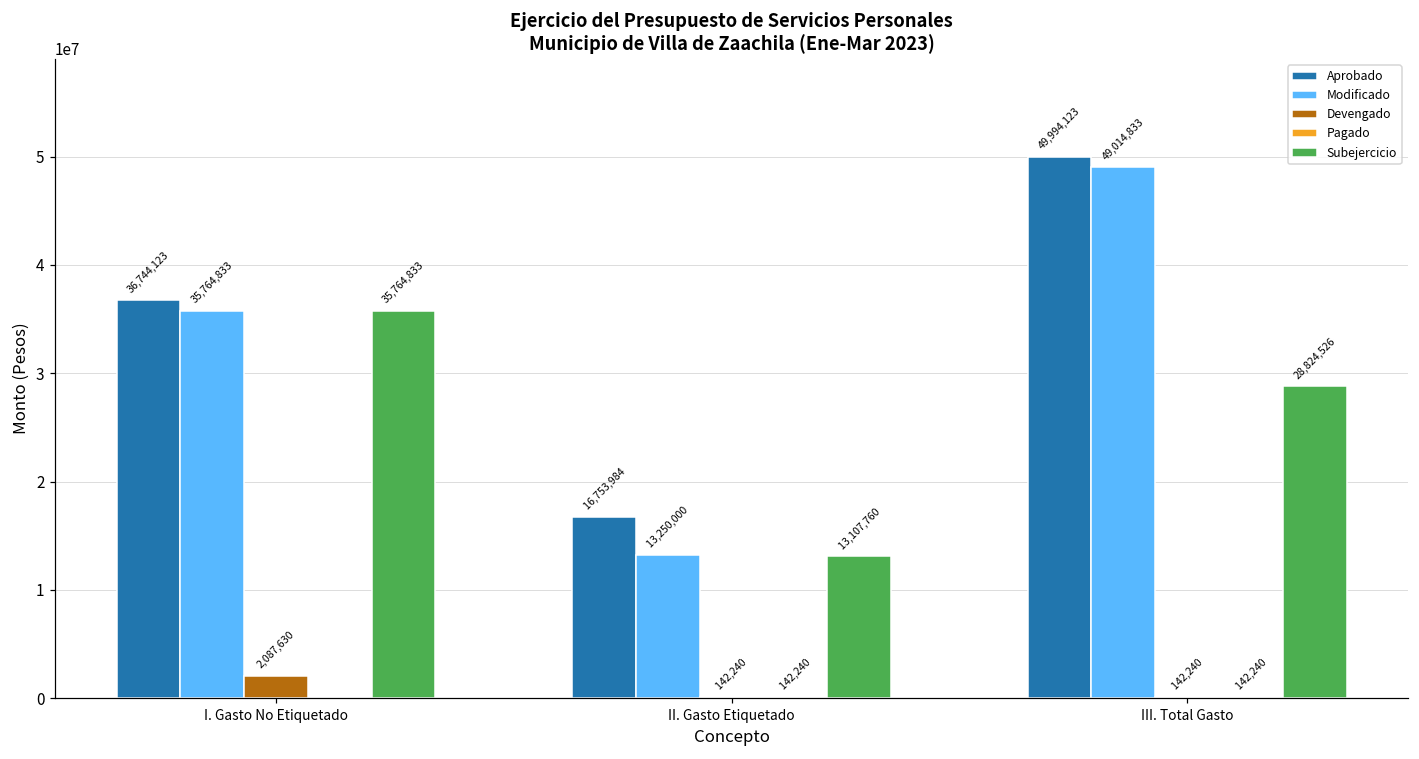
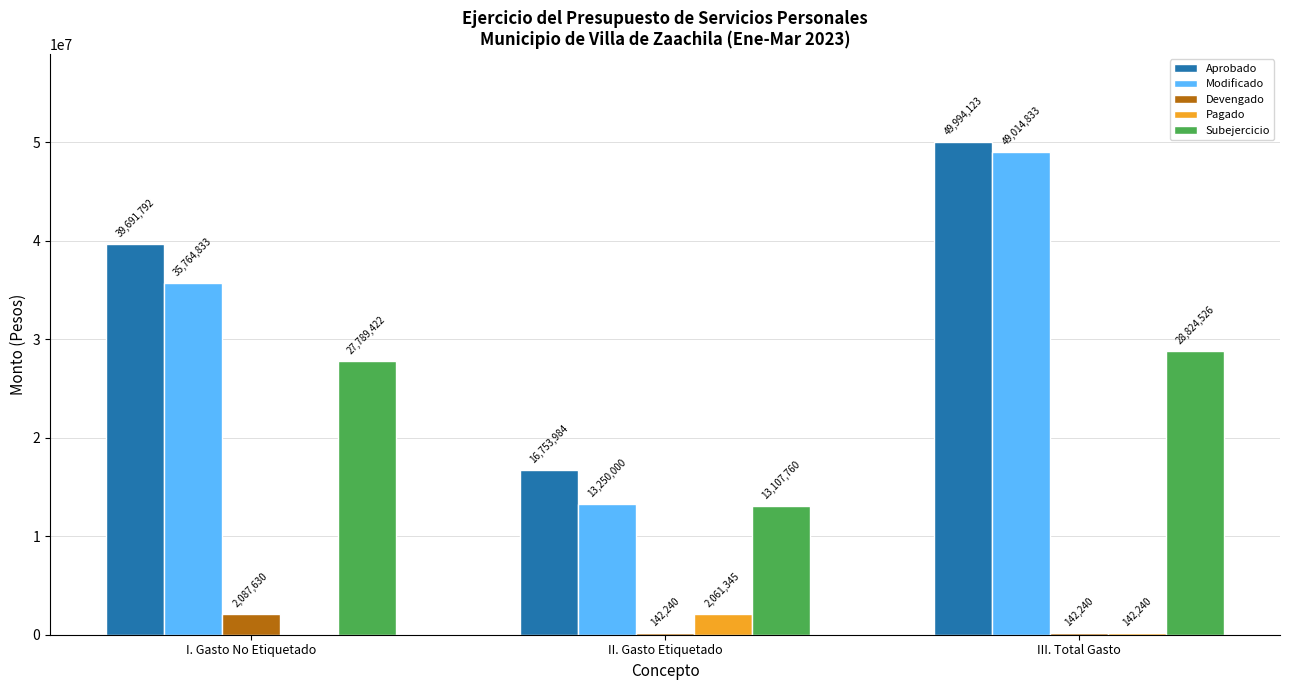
Aprobado, I. Gasto No Etiquetado: 36,744,123 -> 39,691,792
Subejercicio, I. Gasto No Etiquetado: 35,764,833 -> 27,789,422
Pagado, II. Gasto Etiquetado: 142,240 -> 2,061,345
